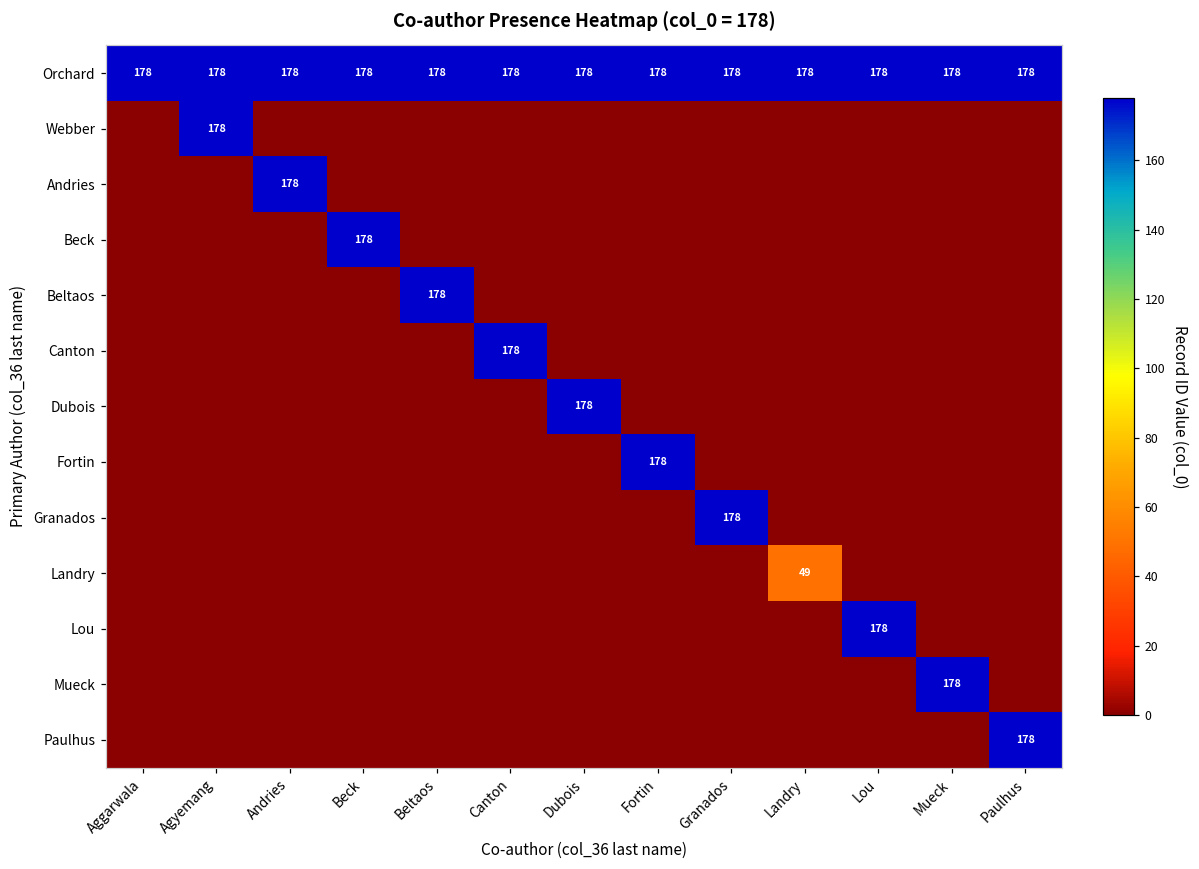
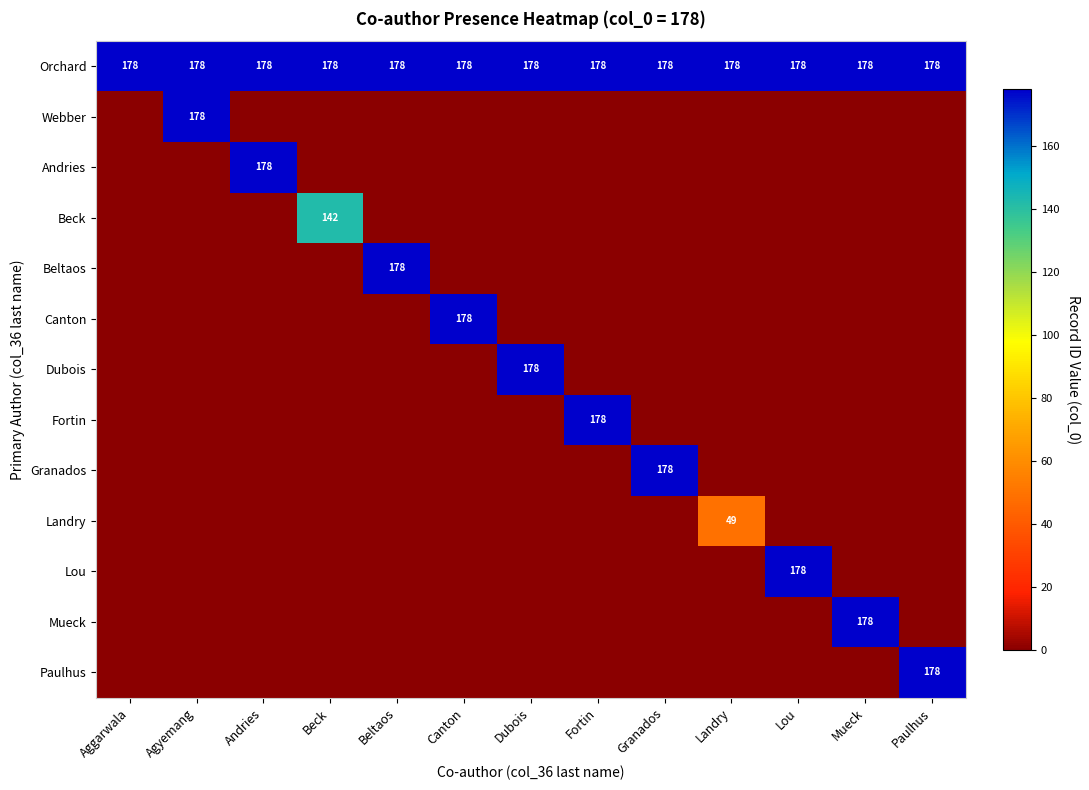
Beck, Beck: 178 -> 142
